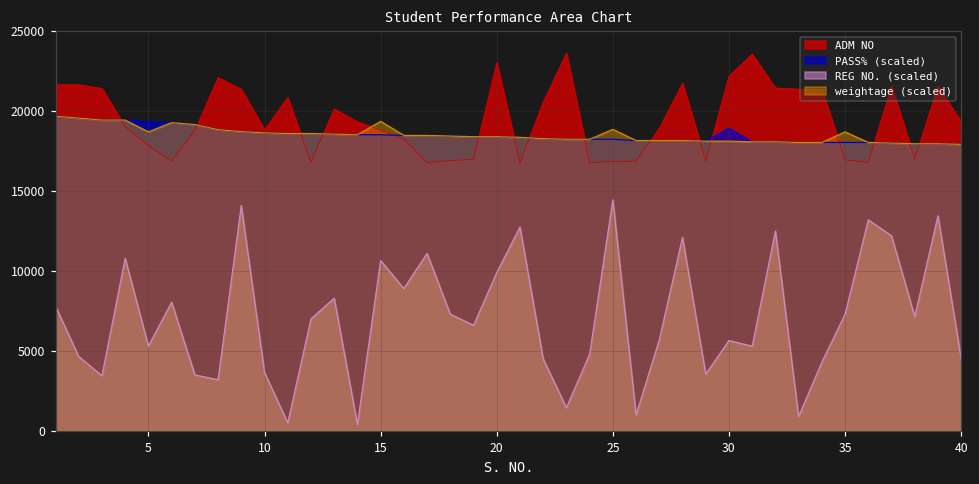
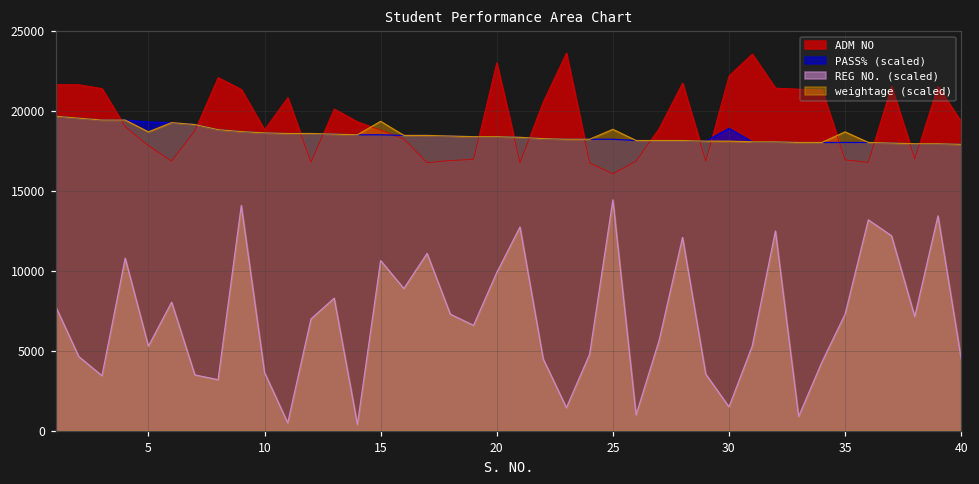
ADM NO, 25: 16800 -> 16100
REG NO. (scaled), 30: 5700 -> 1500
